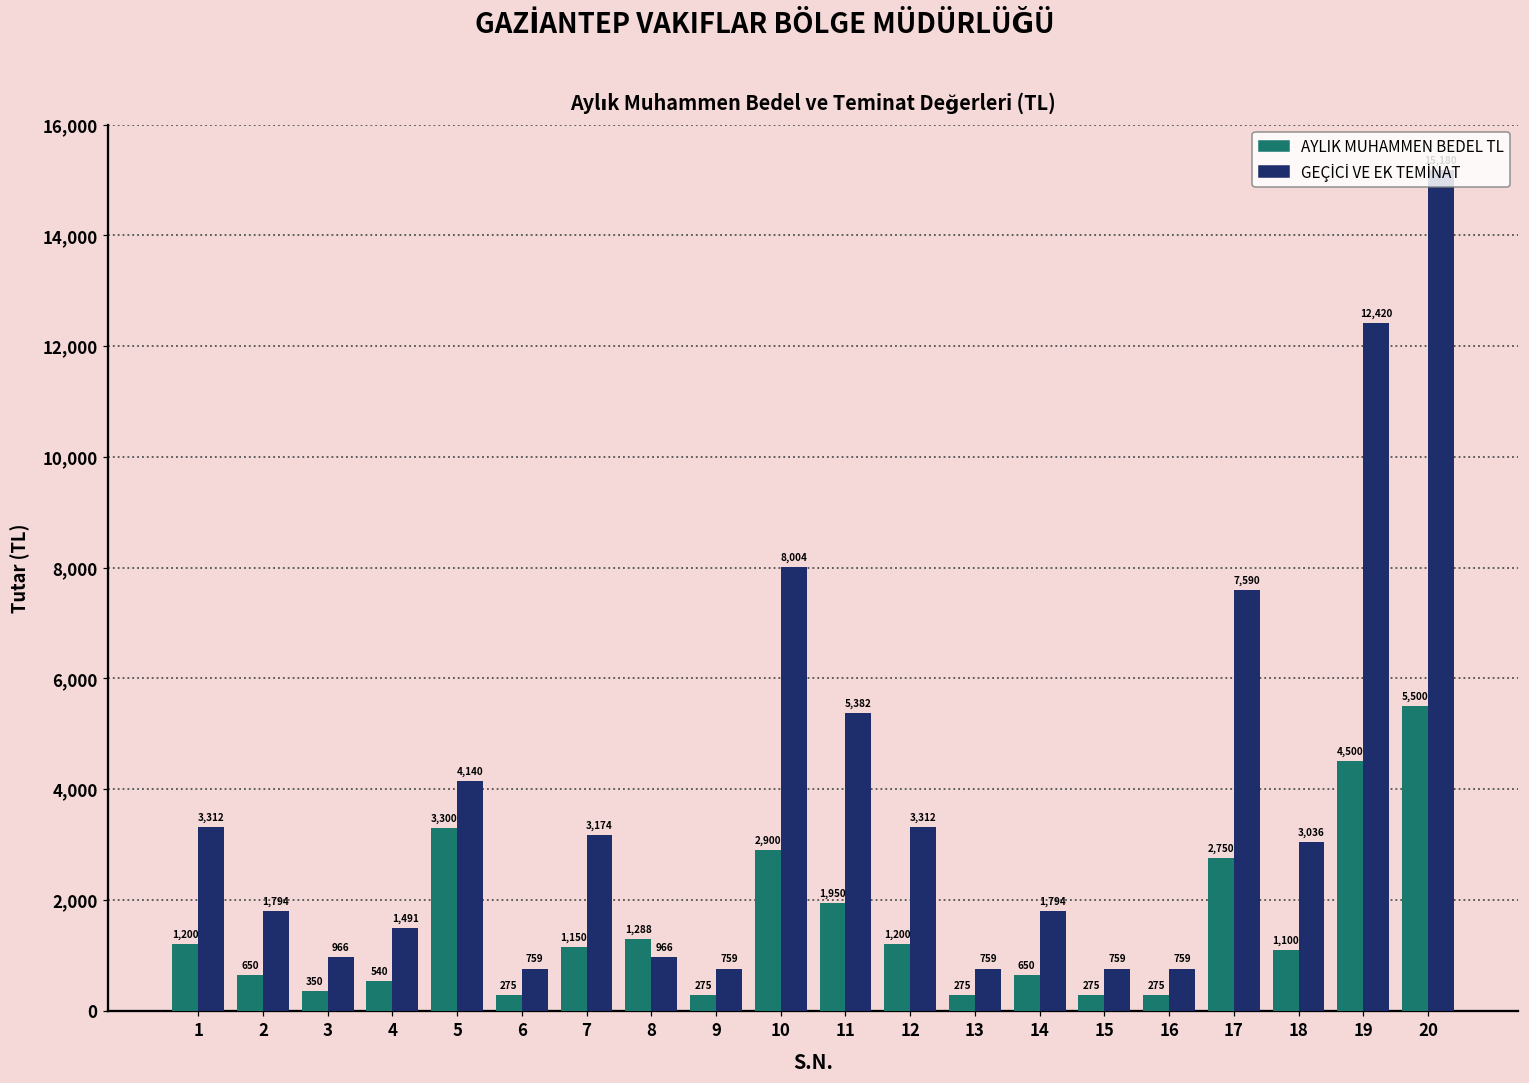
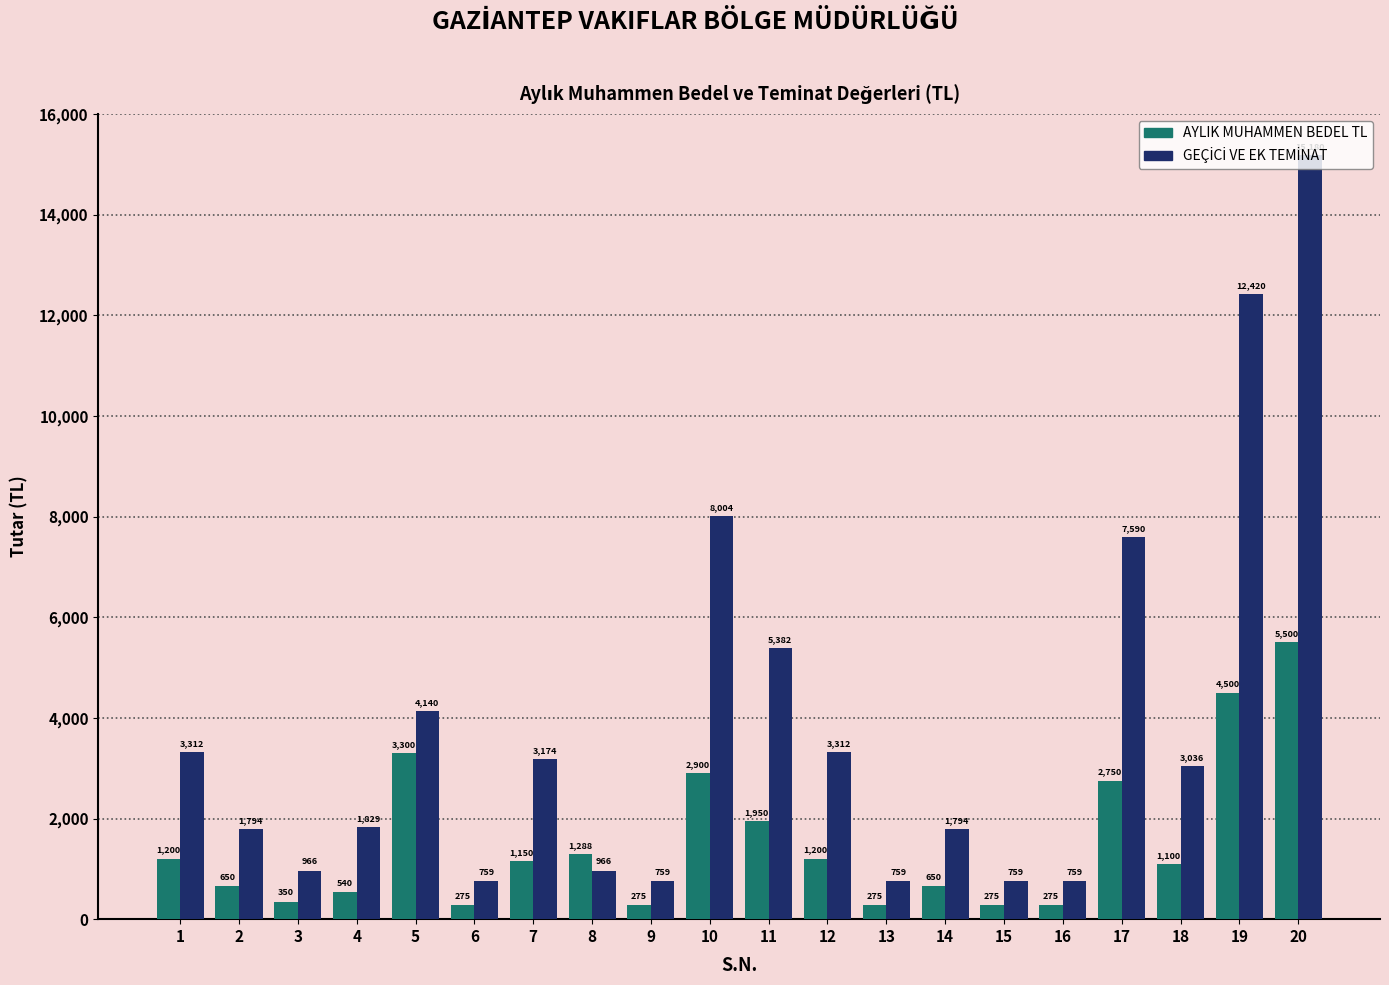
GEÇİCİ VE EK TEMİNAT, 4: 1,491 -> 1,829
